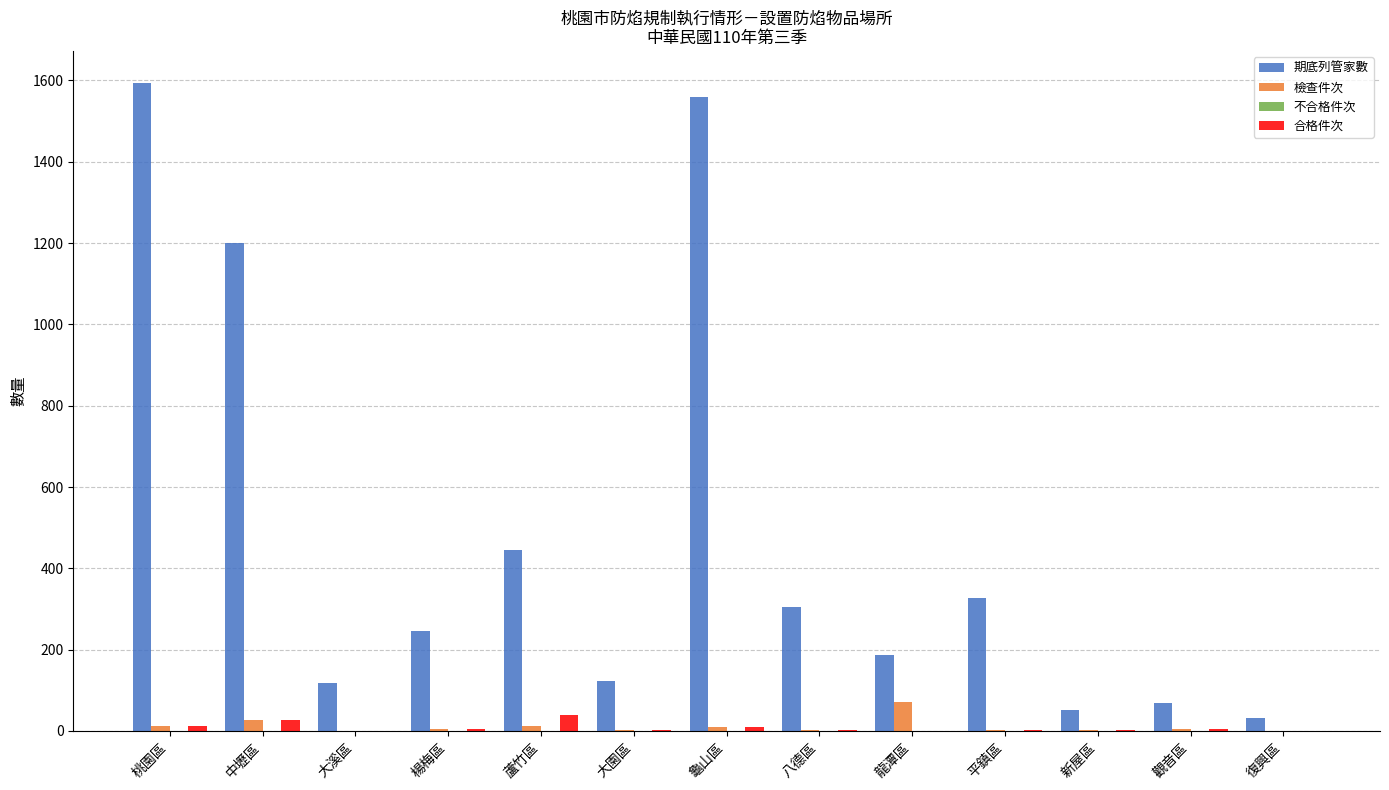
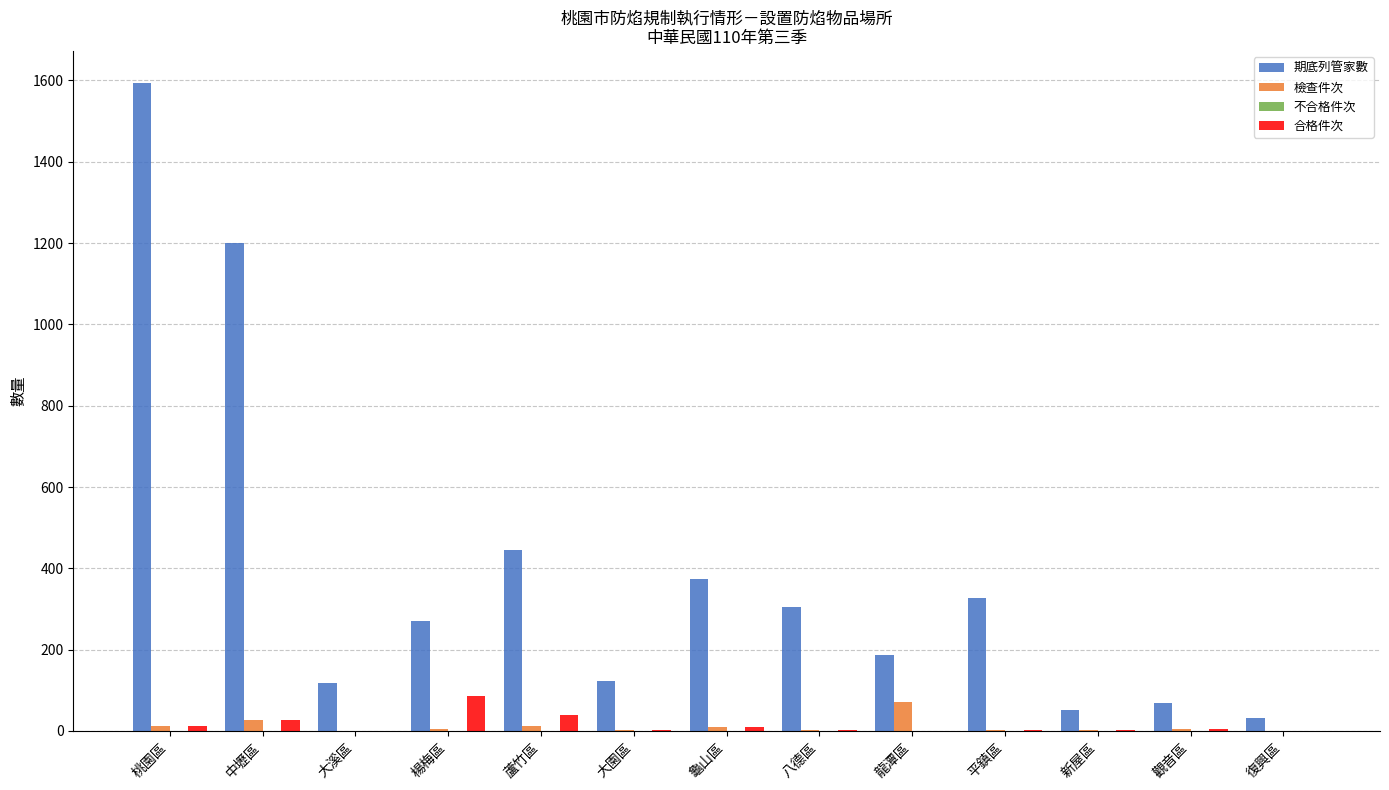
期底列管家數, 楊梅區: 250 -> 270
合格件次, 楊梅區: 10 -> 90
期底列管家數, 龜山區: 1560 -> 370
